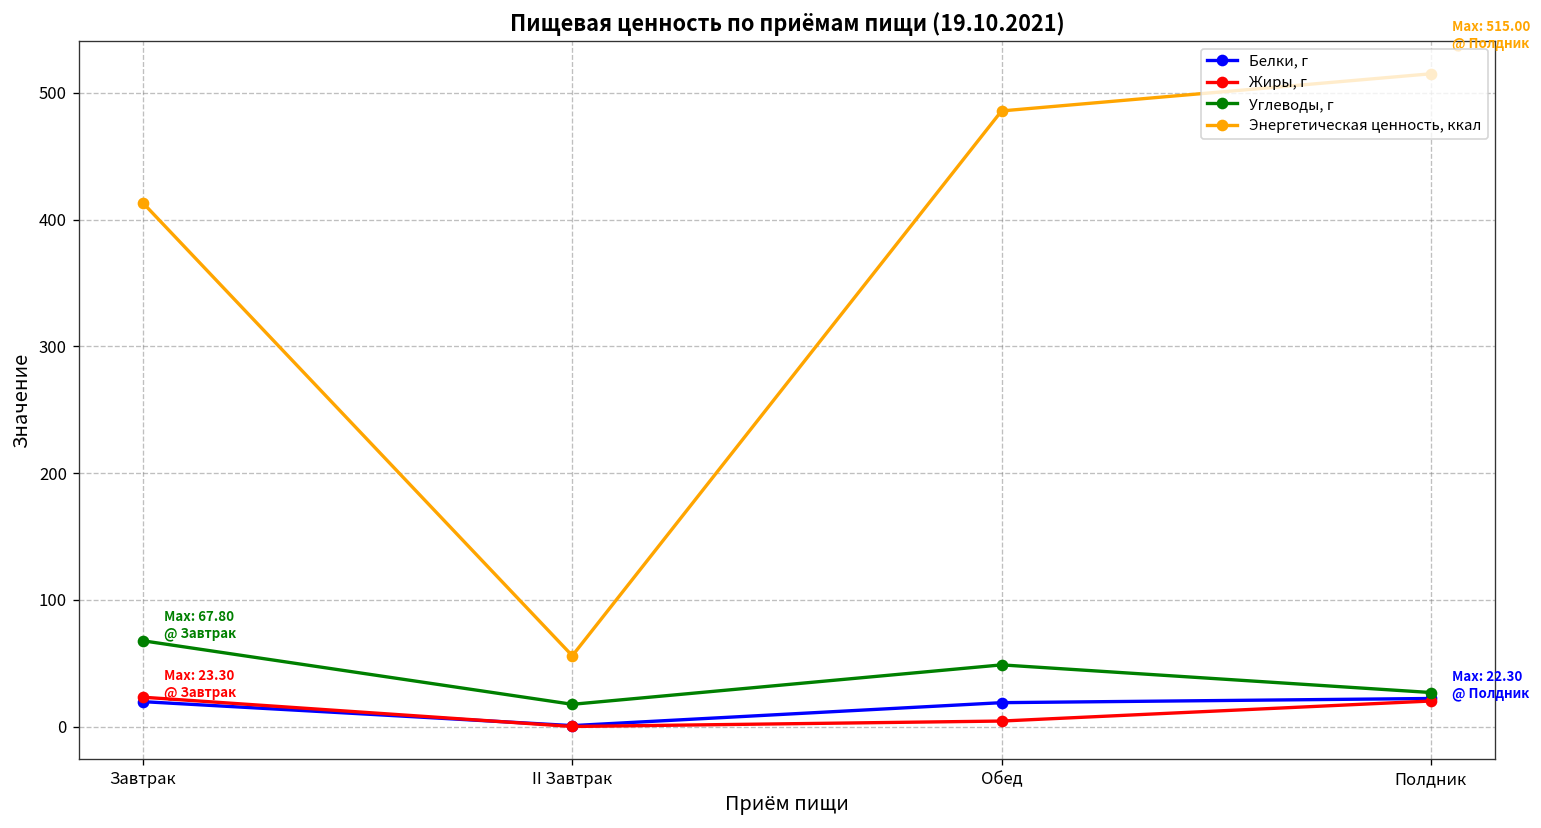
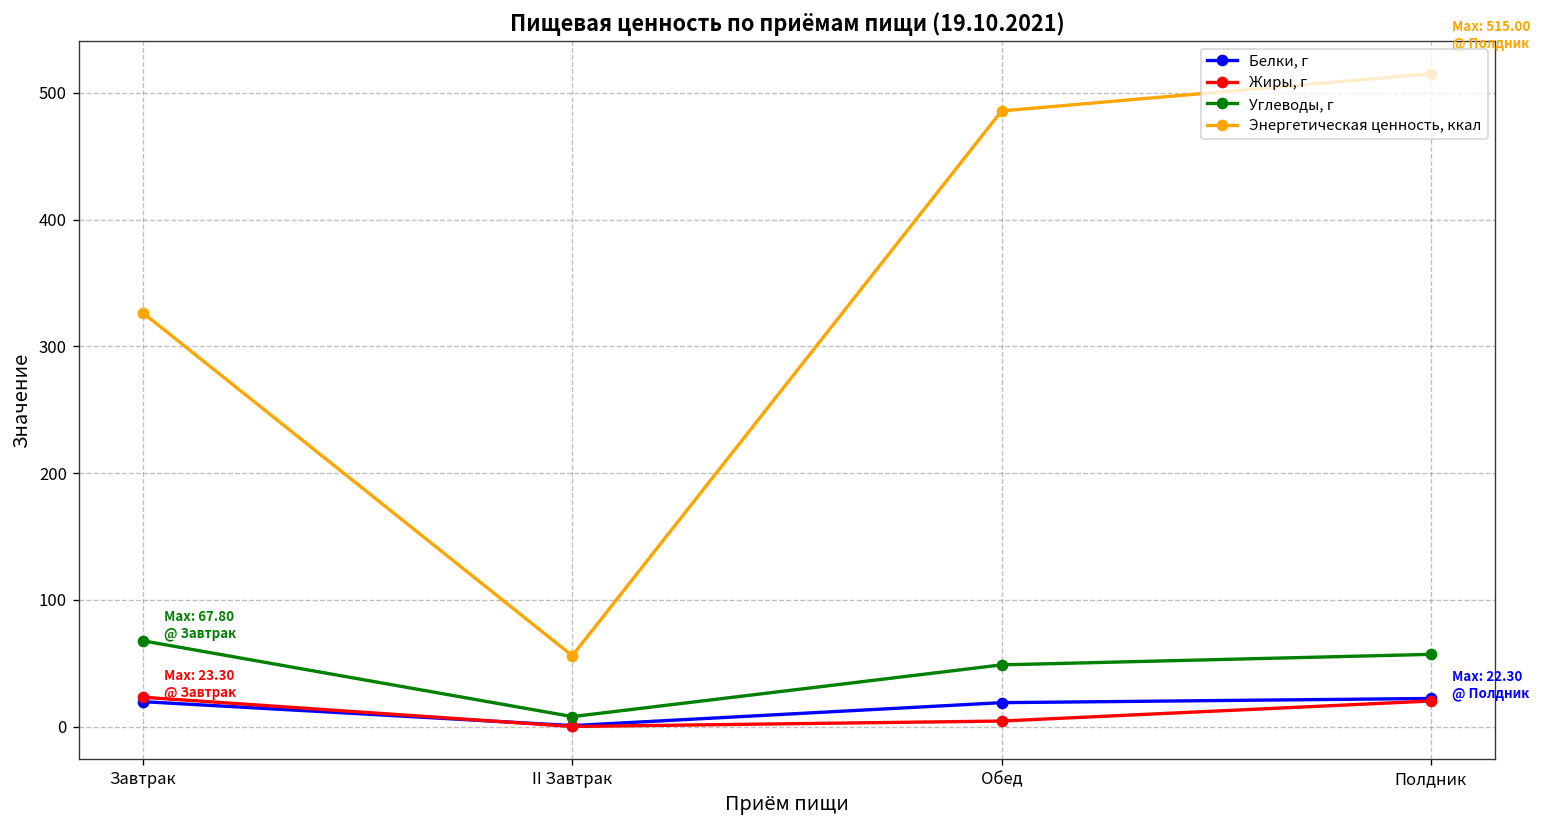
Энергетическая ценность, ккал, Завтрак: 413 -> 326
Углеводы, г, II Завтрак: 18 -> 8
Углеводы, г, Полдник: 27 -> 57
